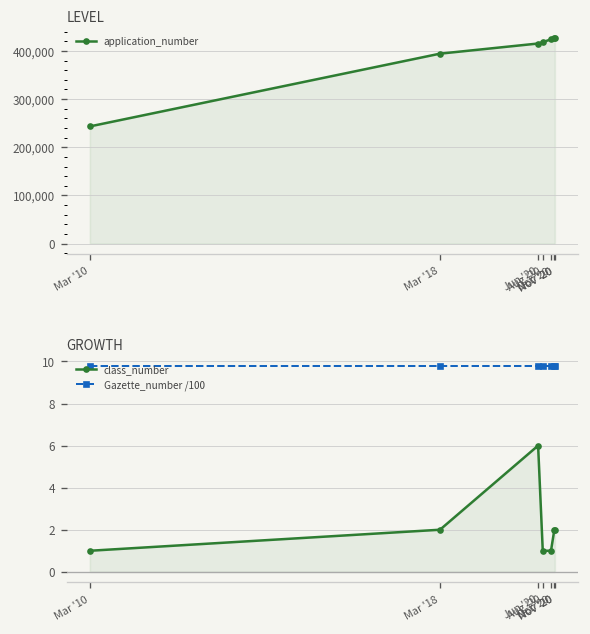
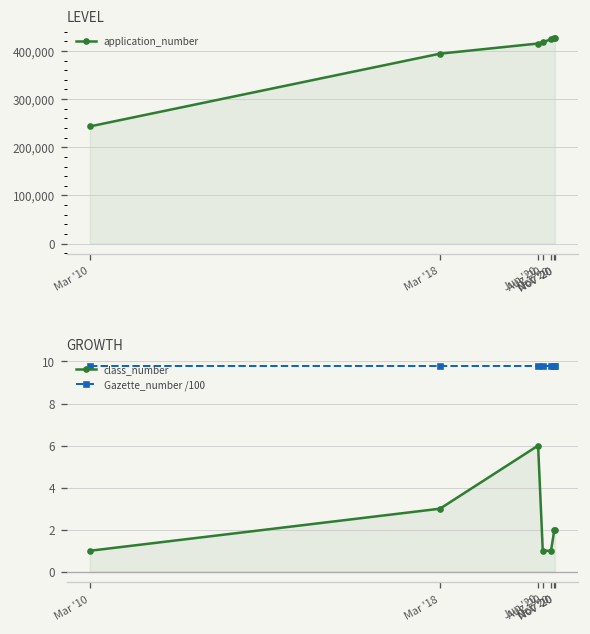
GROWTH, class_number, Mar '18: 2 -> 3
